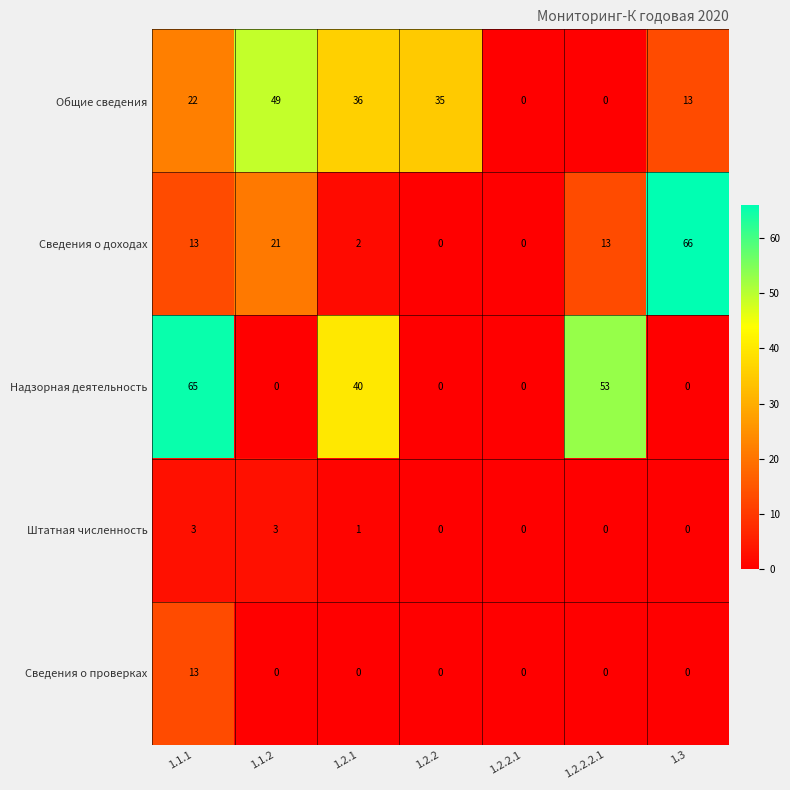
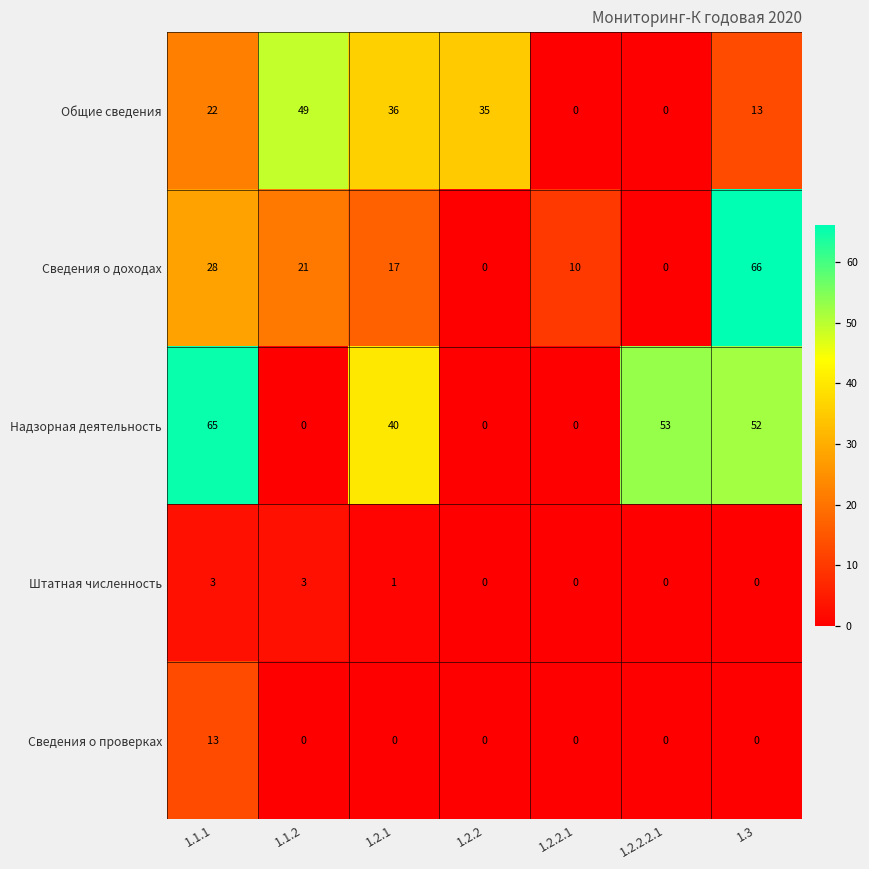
Сведения о доходах, 1.1.1: 13 -> 28
Сведения о доходах, 1.2.1: 2 -> 17
Сведения о доходах, 1.2.2.1: 0 -> 10
Сведения о доходах, 1.2.2.2.1: 13 -> 0
Надзорная деятельность, 1.3: 0 -> 52
